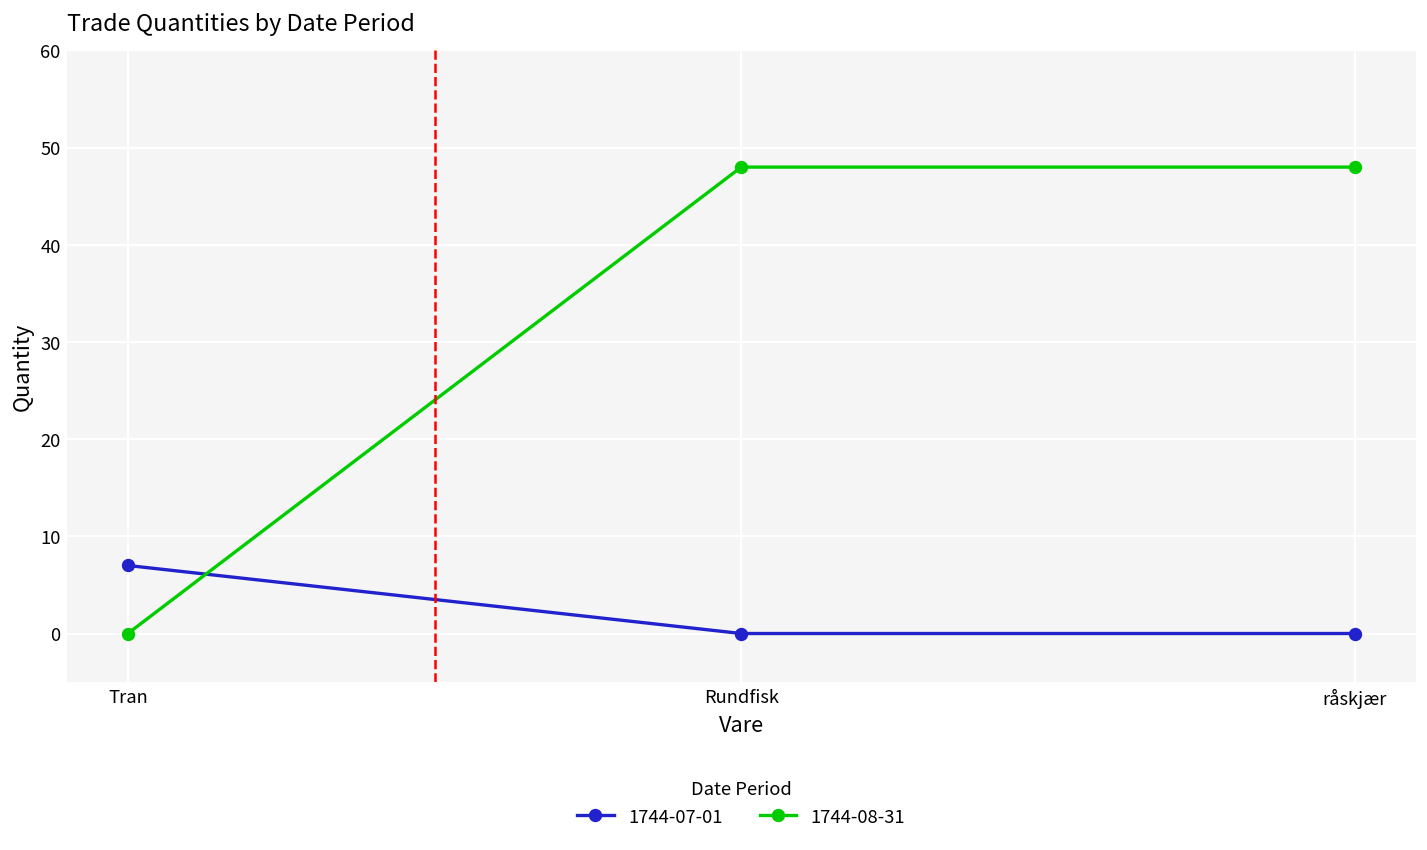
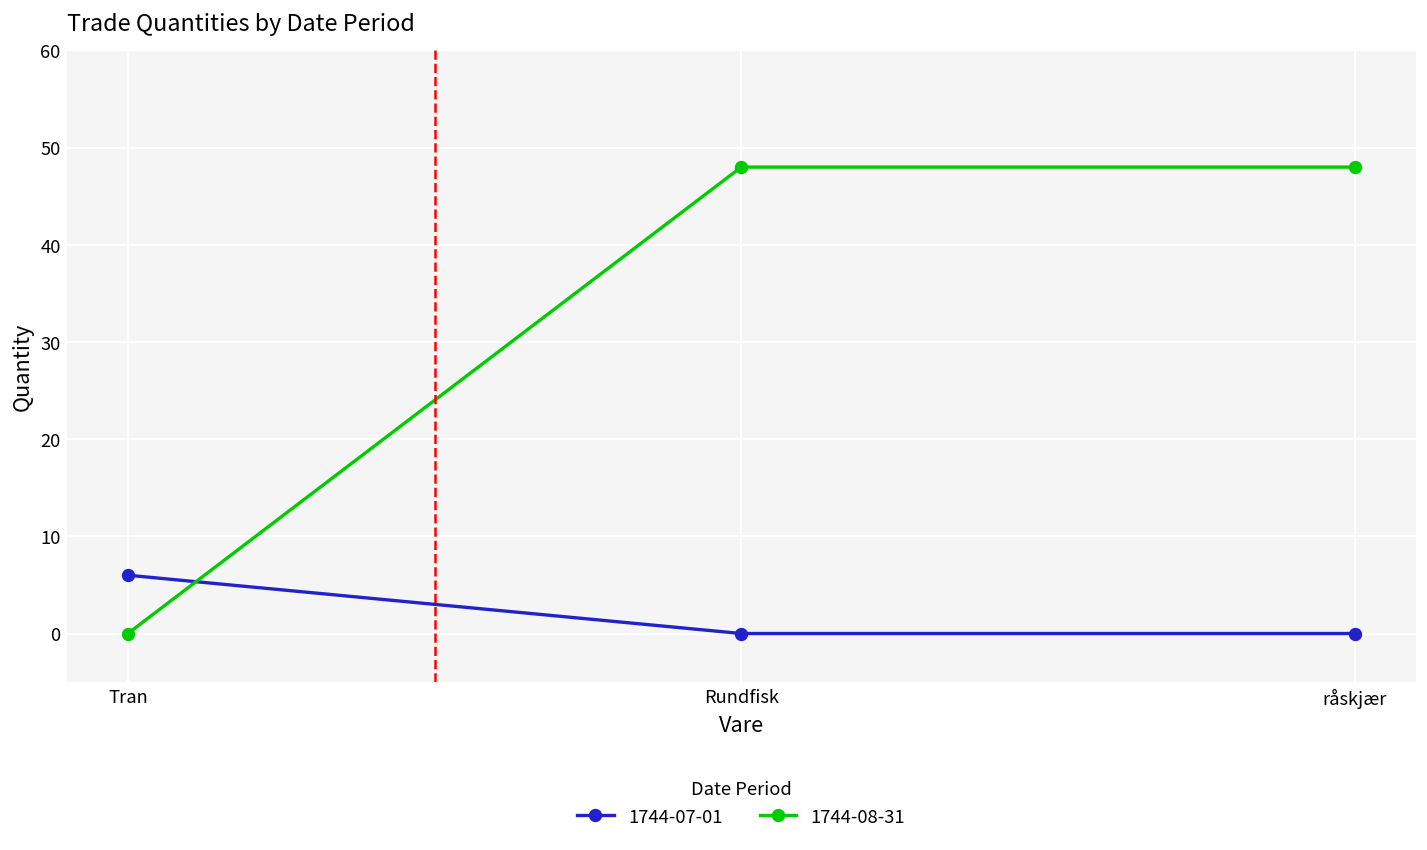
1744-07-01, Tran: 7 -> 6
